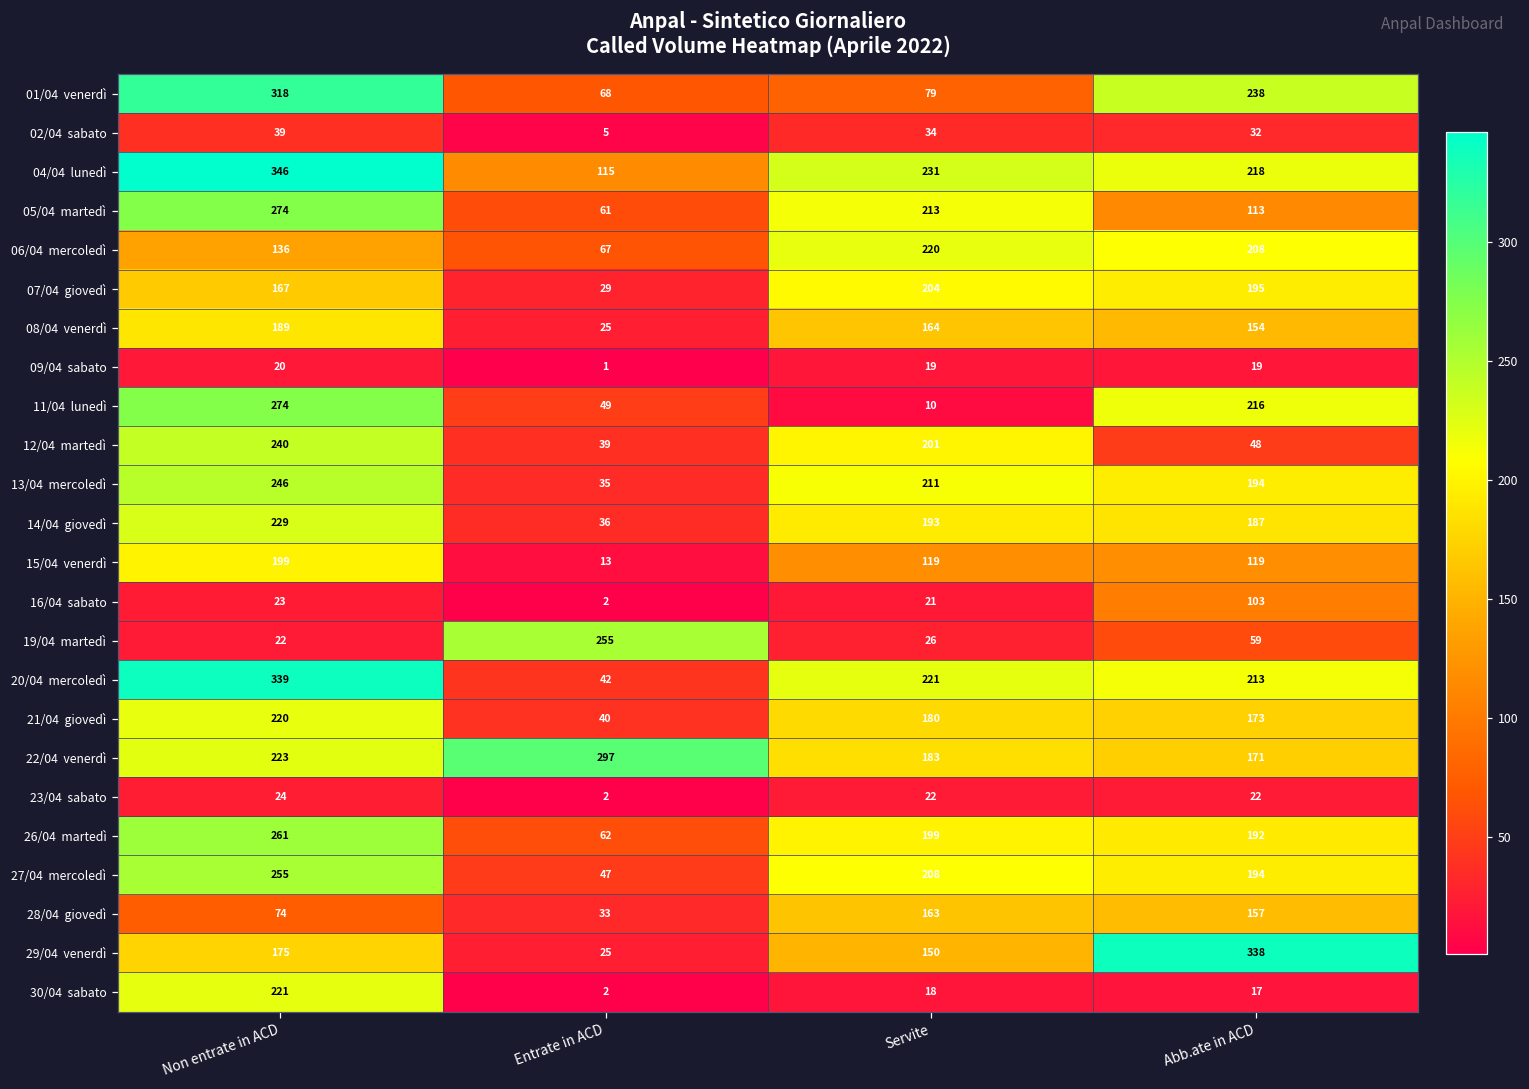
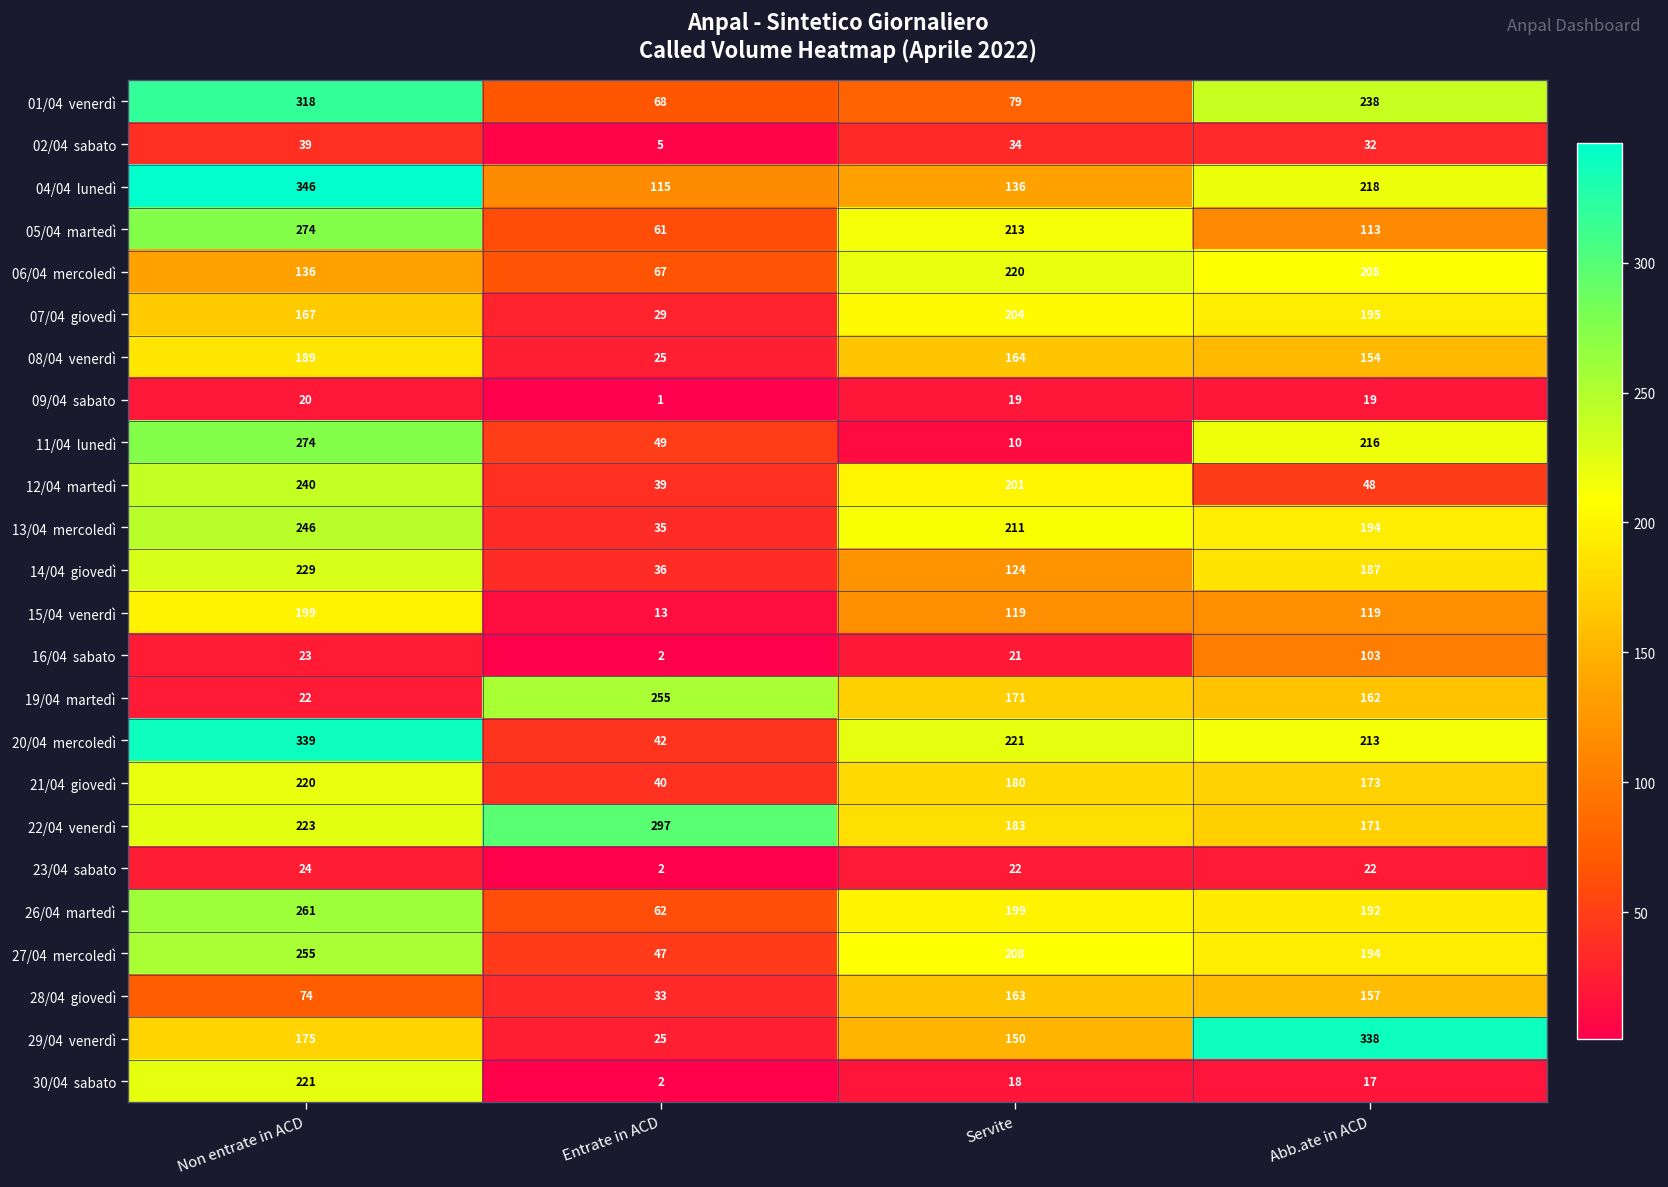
04/04 lunedì, Servite: 231 -> 136
14/04 giovedì, Servite: 193 -> 124
19/04 martedì, Servite: 26 -> 171
19/04 martedì, Abb.ate in ACD: 59 -> 162
